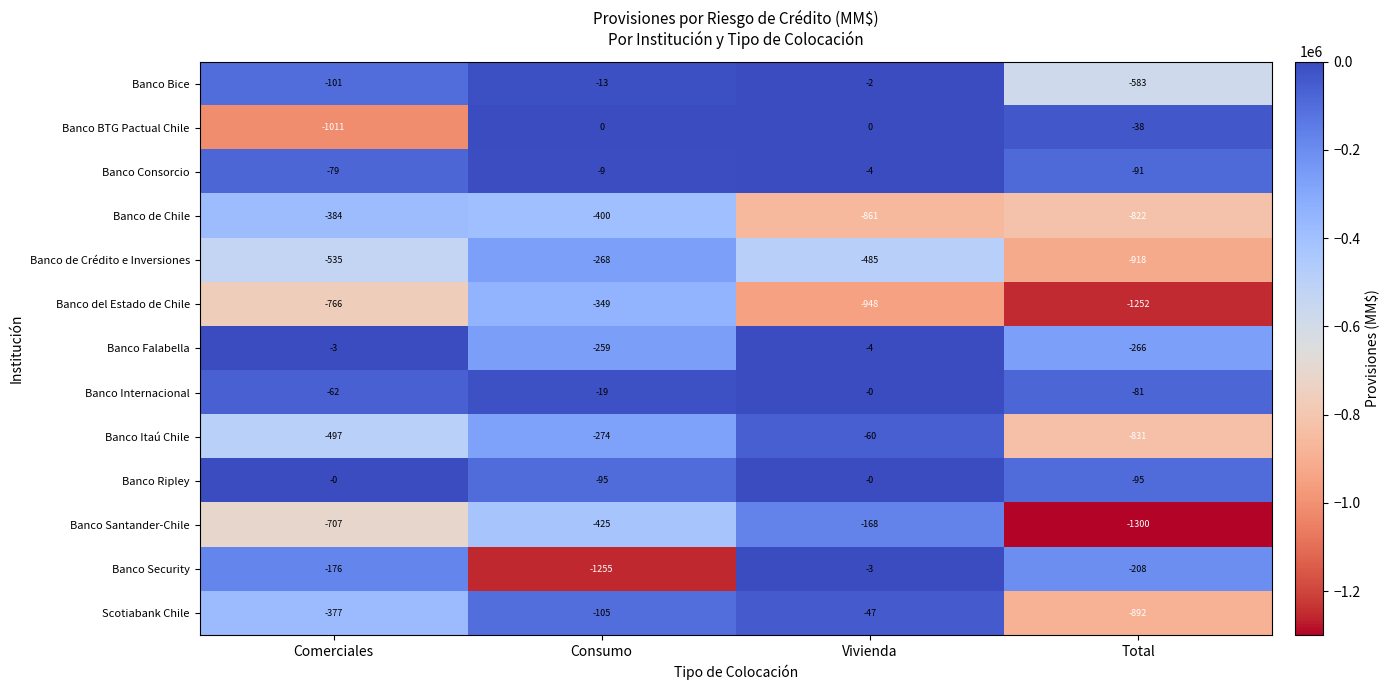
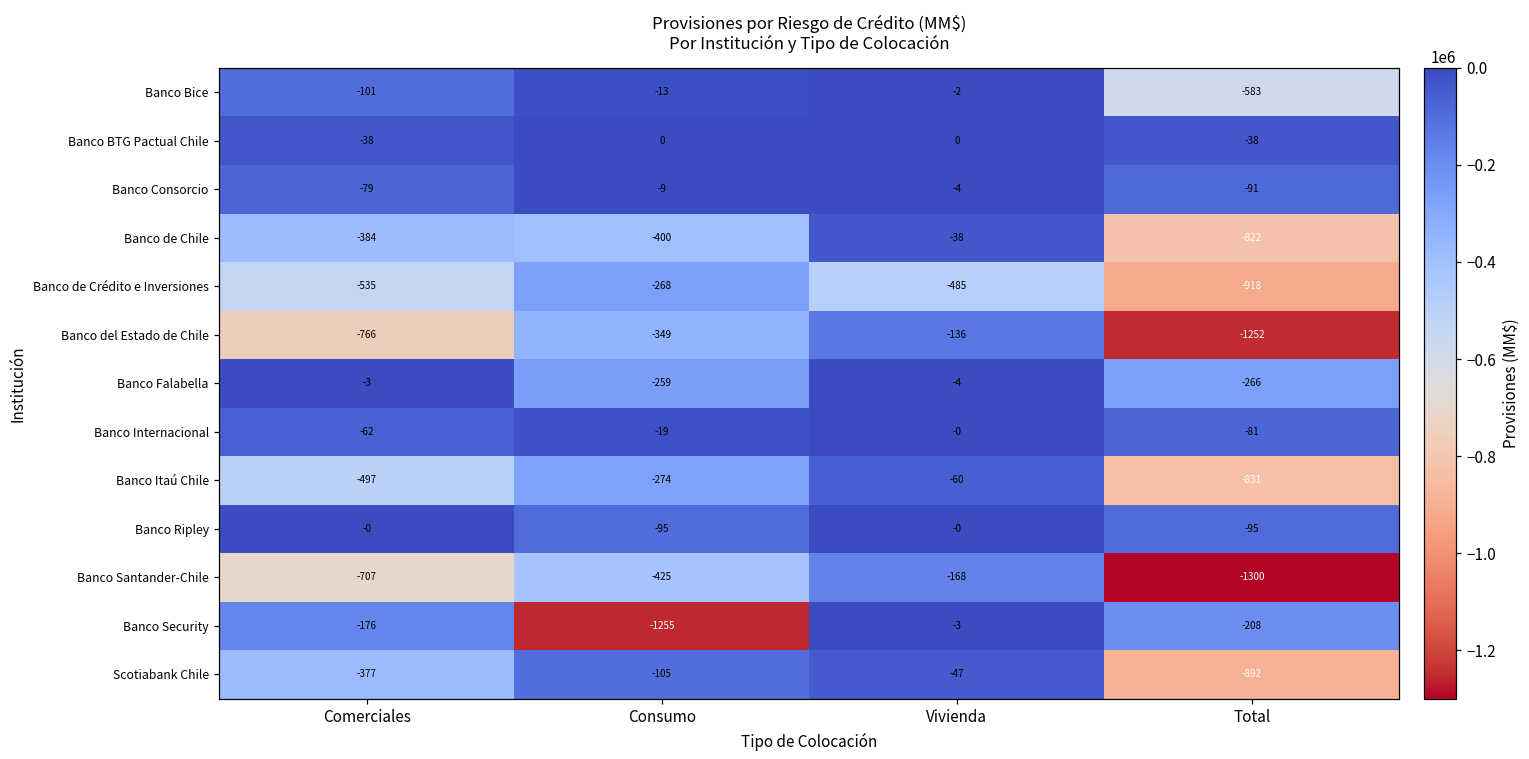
Banco BTG Pactual Chile, Comerciales: -1011 -> -38
Banco de Chile, Vivienda: -861 -> -38
Banco del Estado de Chile, Vivienda: -948 -> -136
